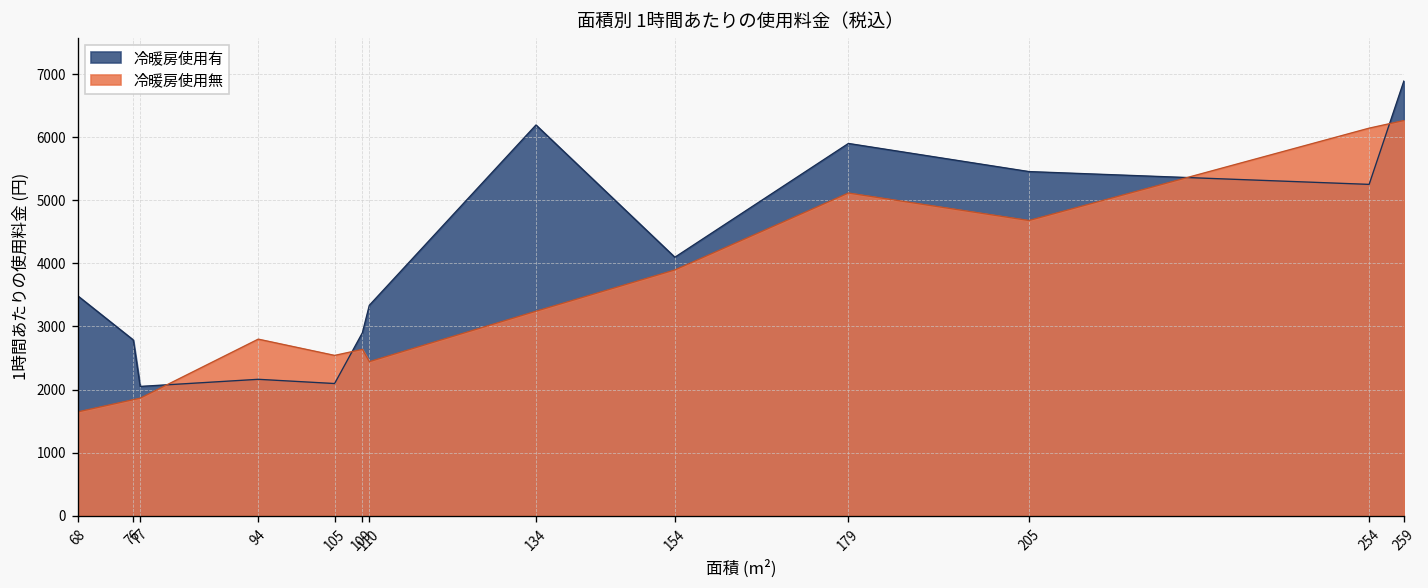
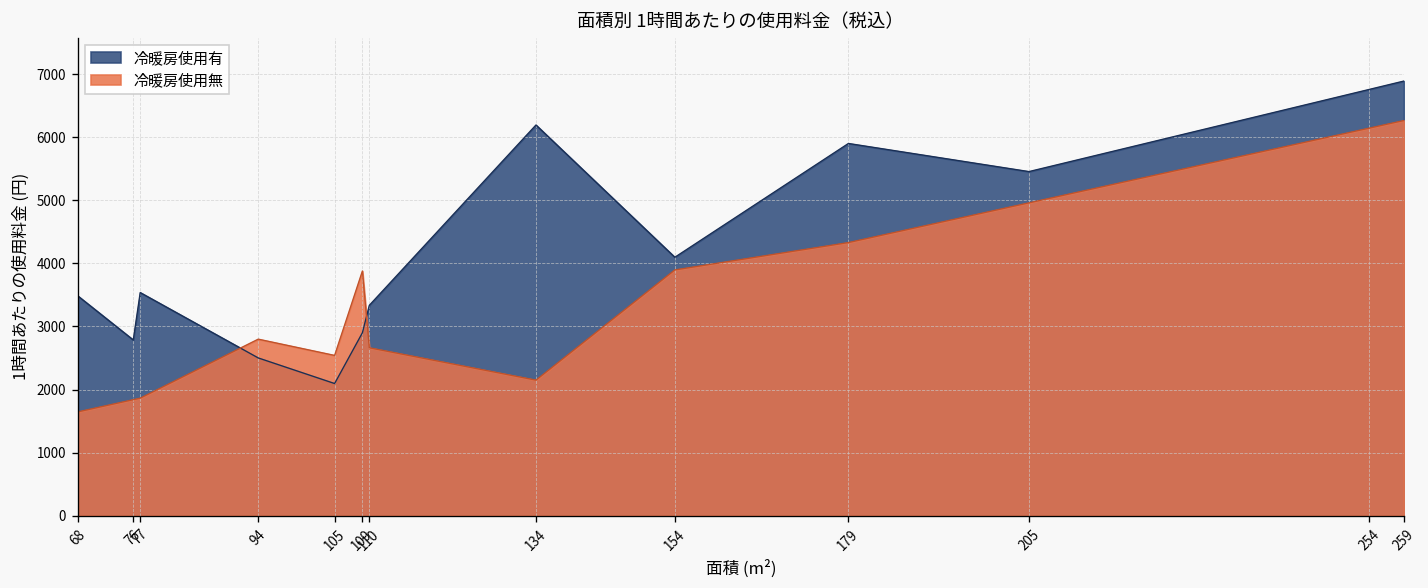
冷暖房使用有, 77: 2000 -> 3500
冷暖房使用有, 94: 2200 -> 2500
冷暖房使用無, 109: 2600 -> 3900
冷暖房使用無, 110: 2400 -> 2700
冷暖房使用無, 134: 3200 -> 2100
冷暖房使用無, 179: 5100 -> 4300
冷暖房使用無, 205: 4700 -> 5000
冷暖房使用有, 254: 5300 -> 6800
